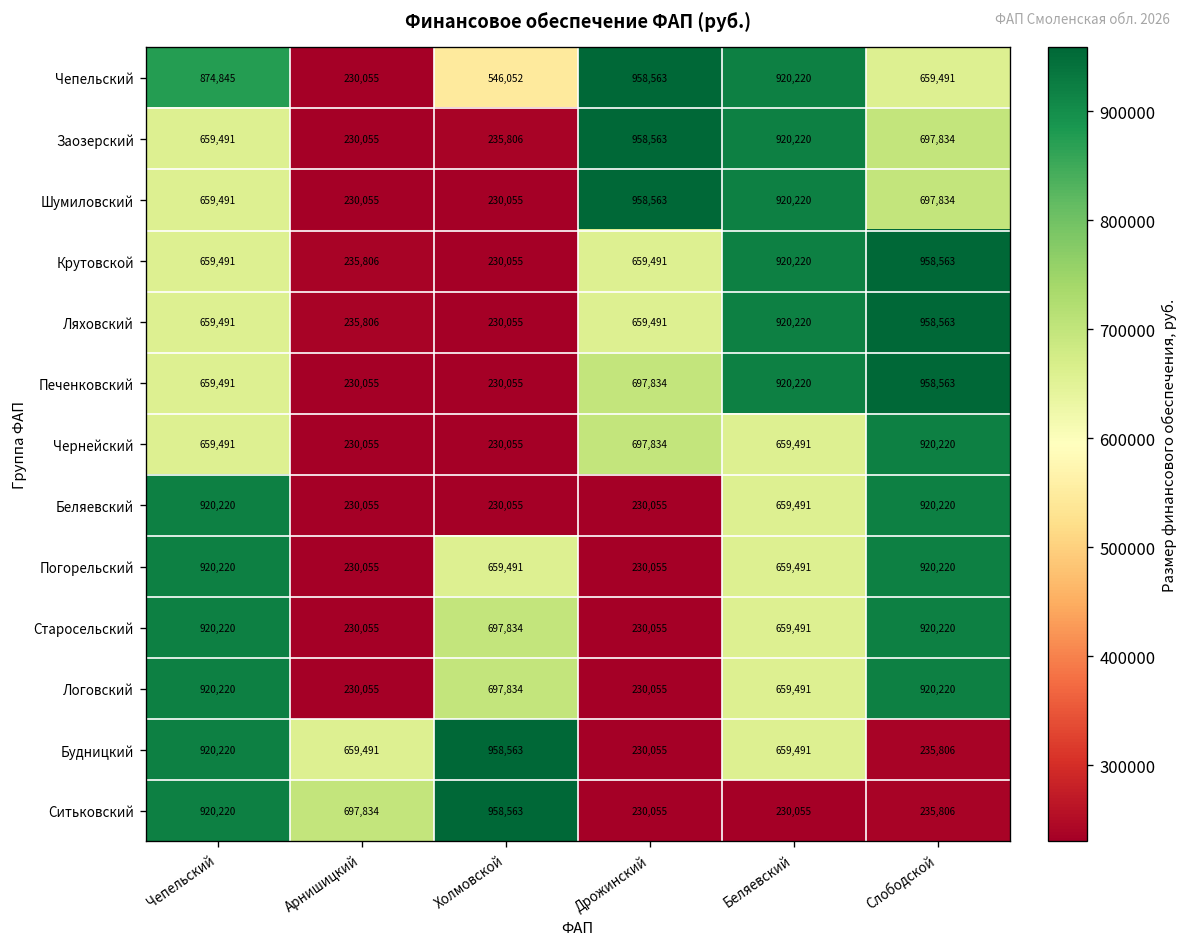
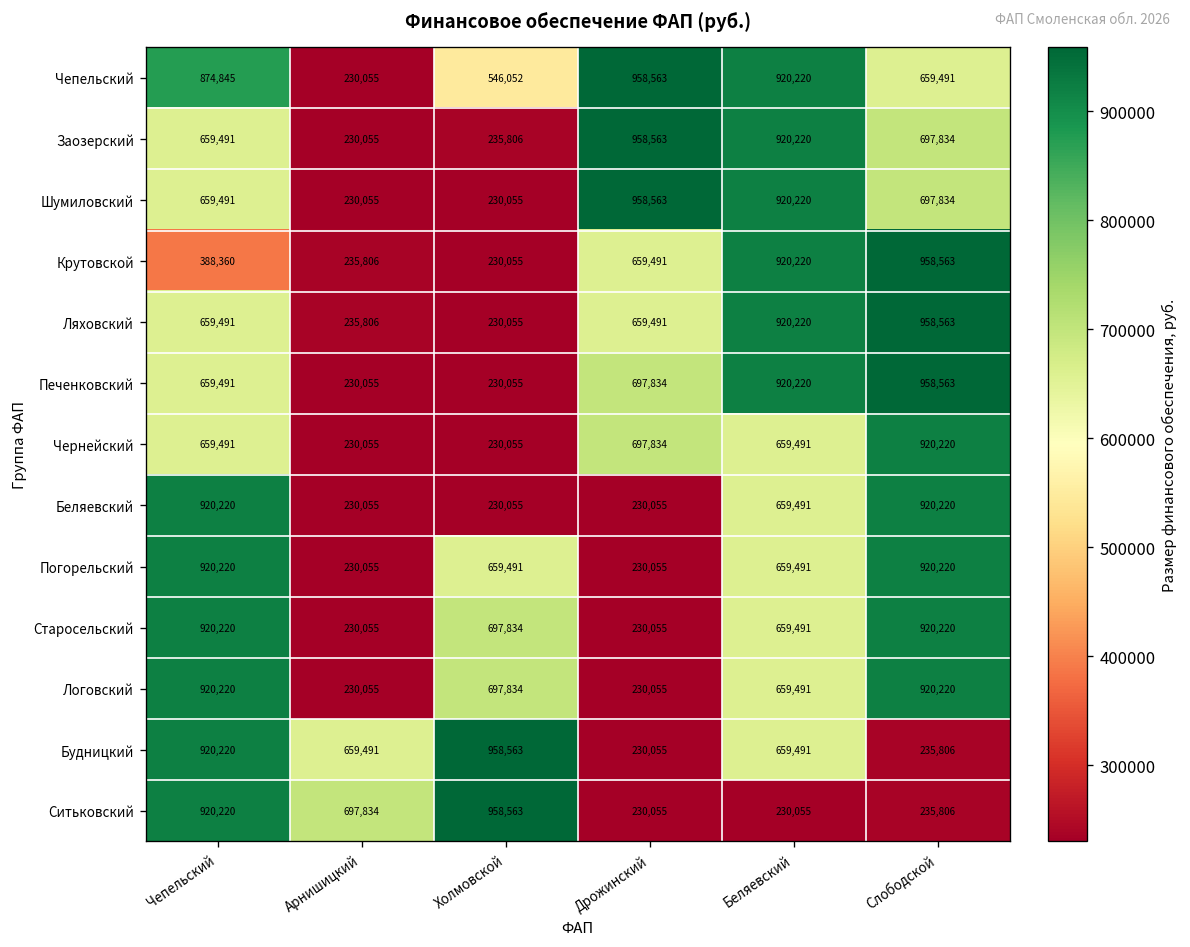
Крутовской, Чепельский: 659,491 -> 388,360
